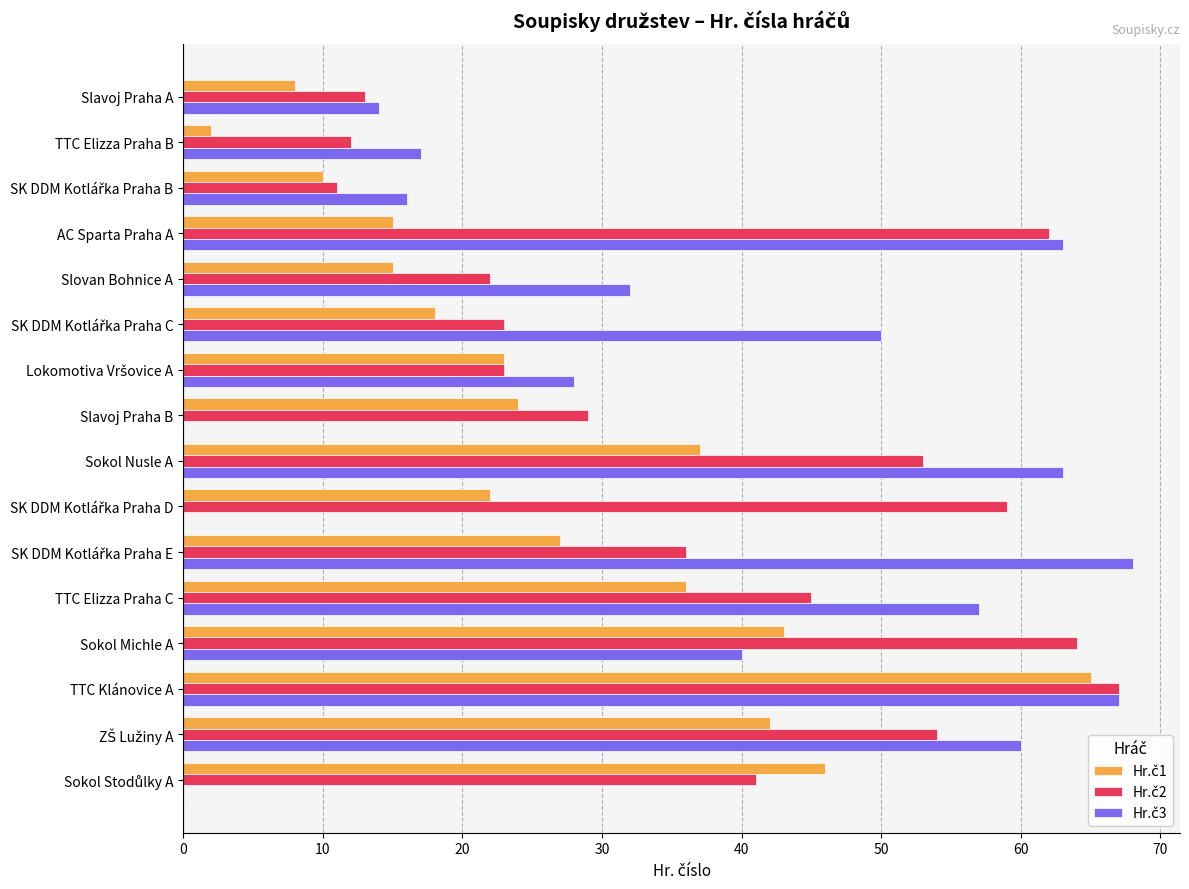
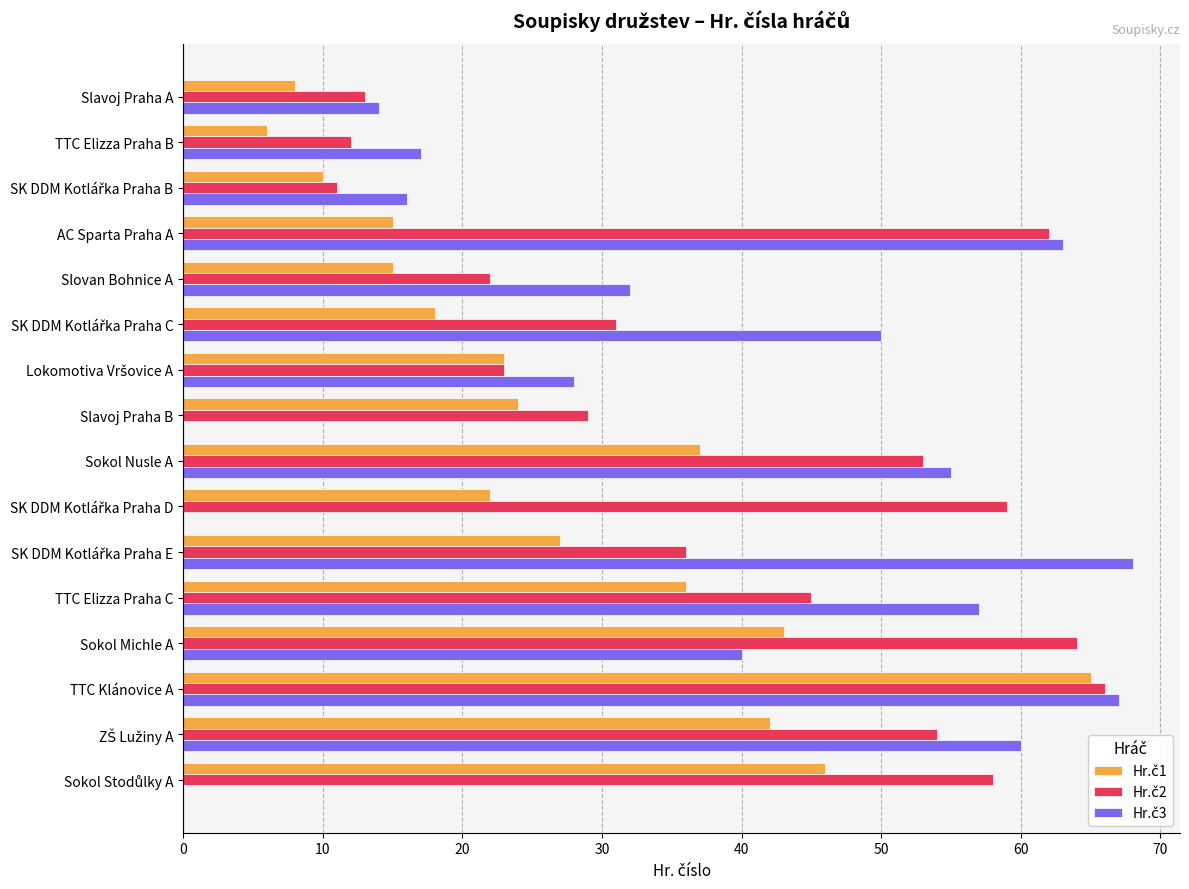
Hr.č1, TTC Elizza Praha B: 2 -> 6
Hr.č2, SK DDM Kotlářka Praha C: 23 -> 31
Hr.č3, Sokol Nusle A: 63 -> 55
Hr.č2, TTC Klánovice A: 67 -> 66
Hr.č2, Sokol Stodůlky A: 41 -> 58
